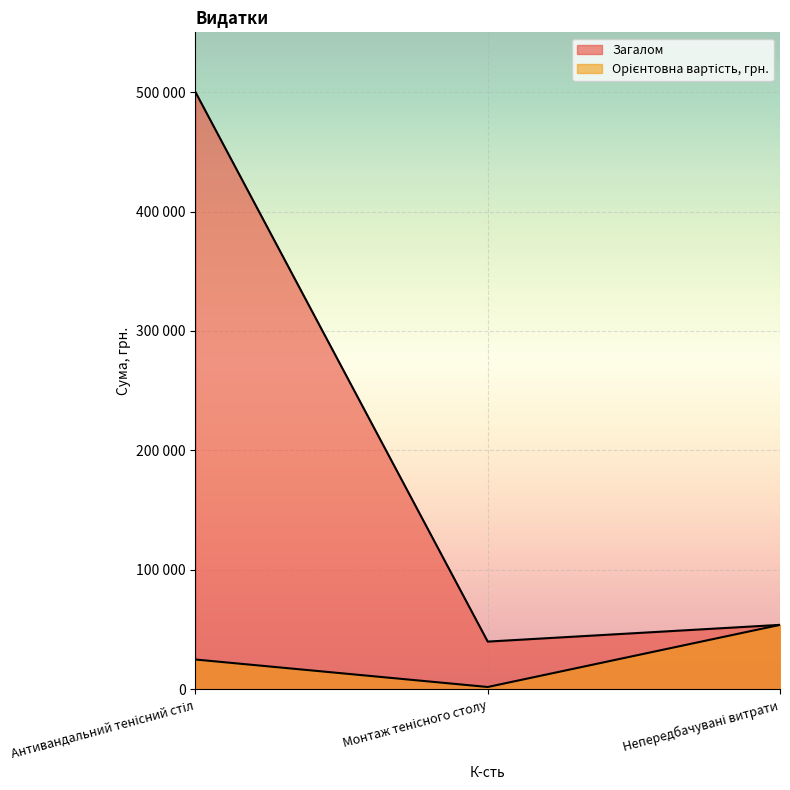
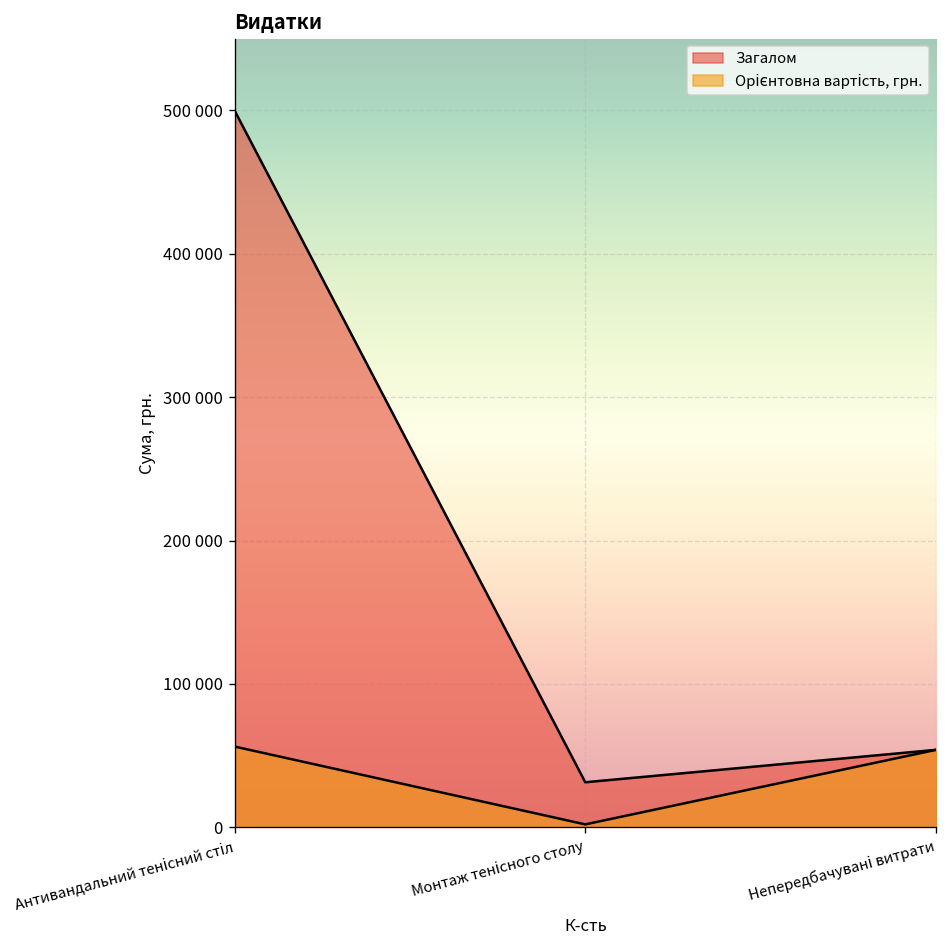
Орієнтовна вартість, грн., Антивандальний тенісний стіл: 25000 -> 56000
Загалом, Монтаж тенісного столу: 40000 -> 31000
